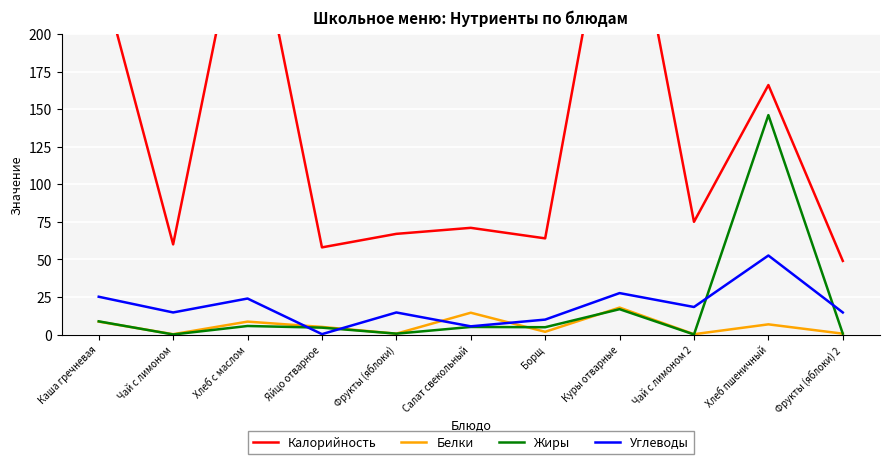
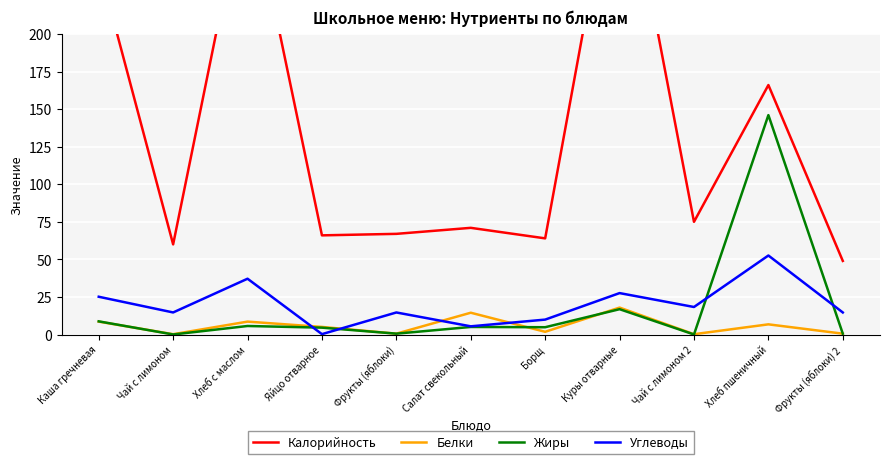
Углеводы, Хлеб с маслом: 24 -> 37
Калорийность, Яйцо отварное: 58 -> 66
